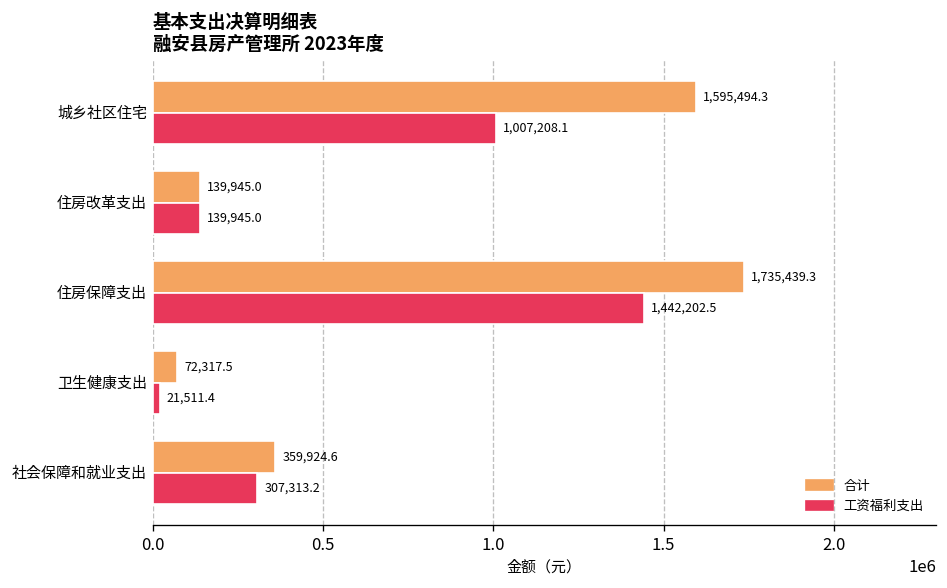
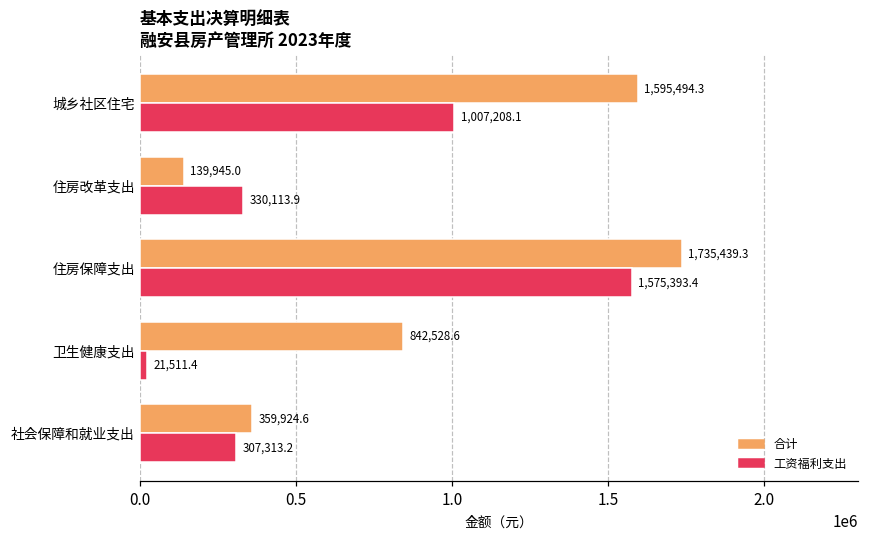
工资福利支出, 住房改革支出: 139,945.0 -> 330,113.9
工资福利支出, 住房保障支出: 1,442,202.5 -> 1,575,393.4
合计, 卫生健康支出: 72,317.5 -> 842,528.6
